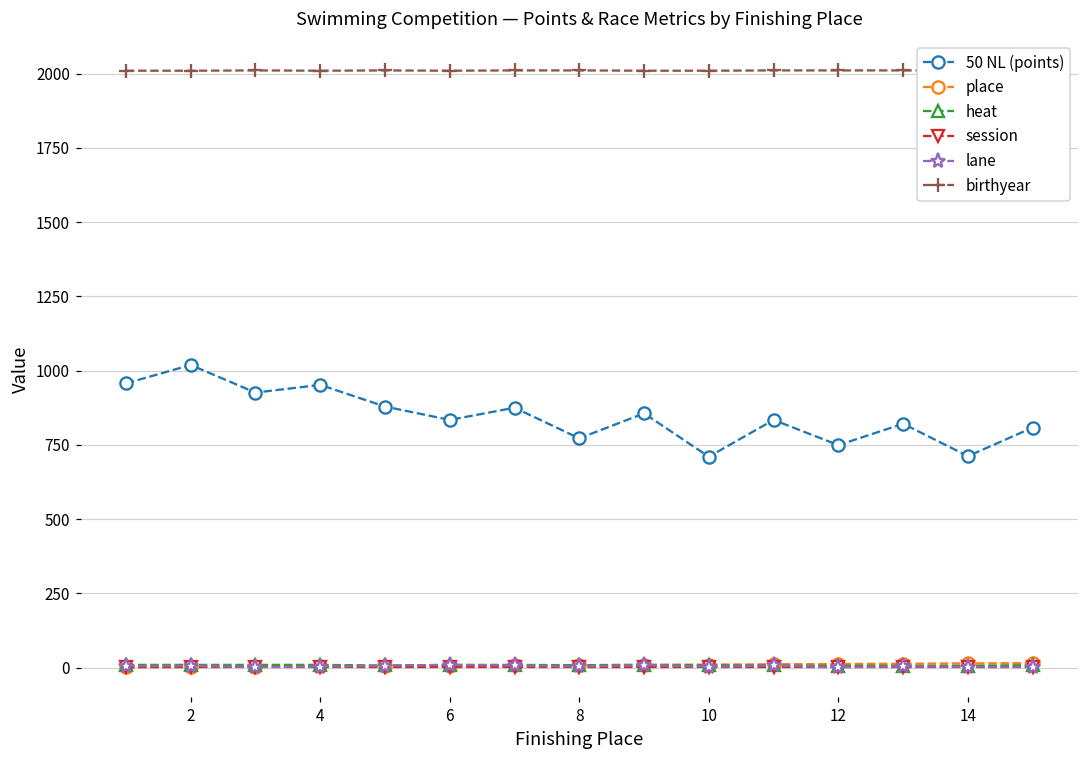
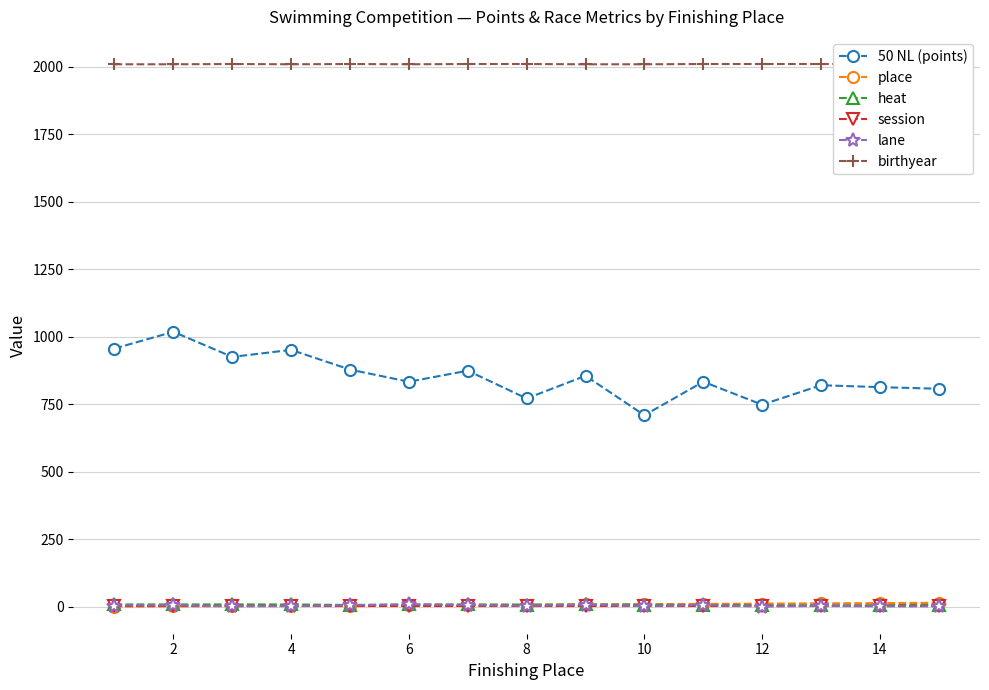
50 NL (points), 14: 710 -> 810
